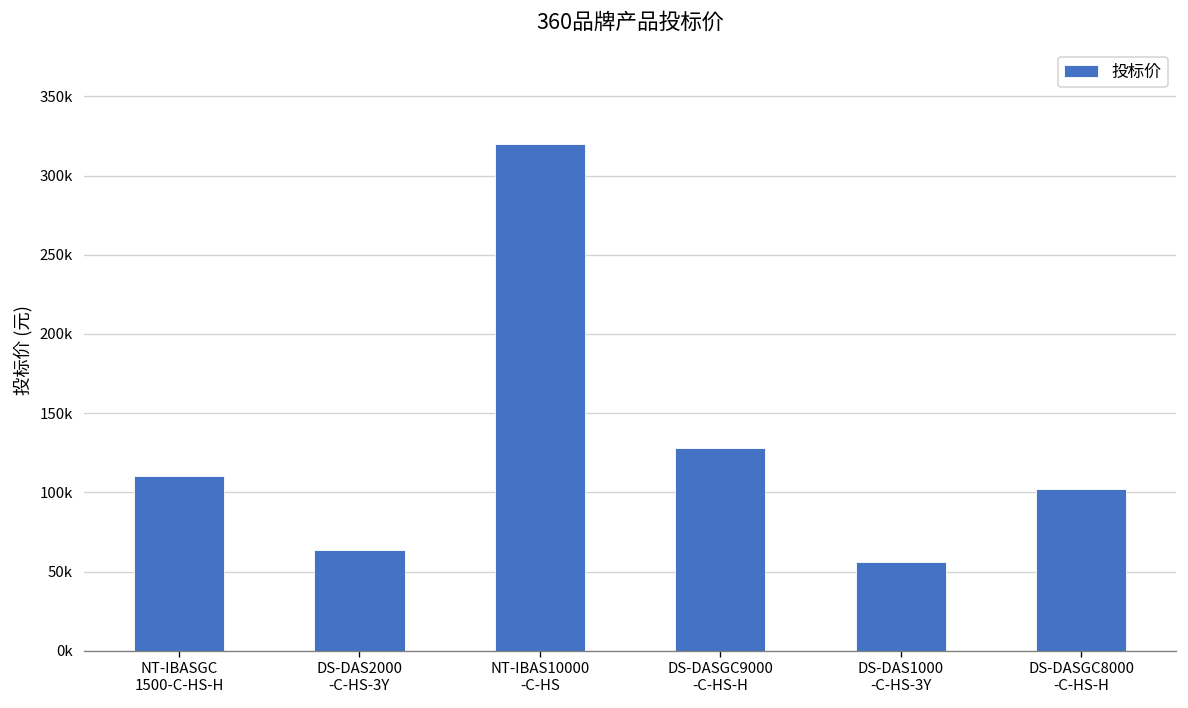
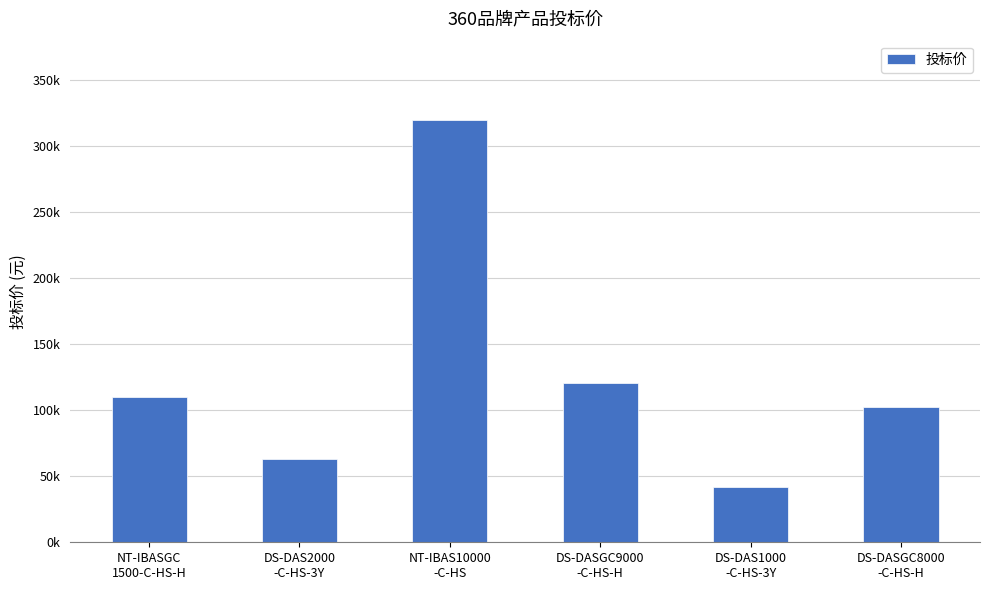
DS-DASGC9000 -C-HS-H: 128000 -> 121000
DS-DAS1000 -C-HS-3Y: 56000 -> 42000
